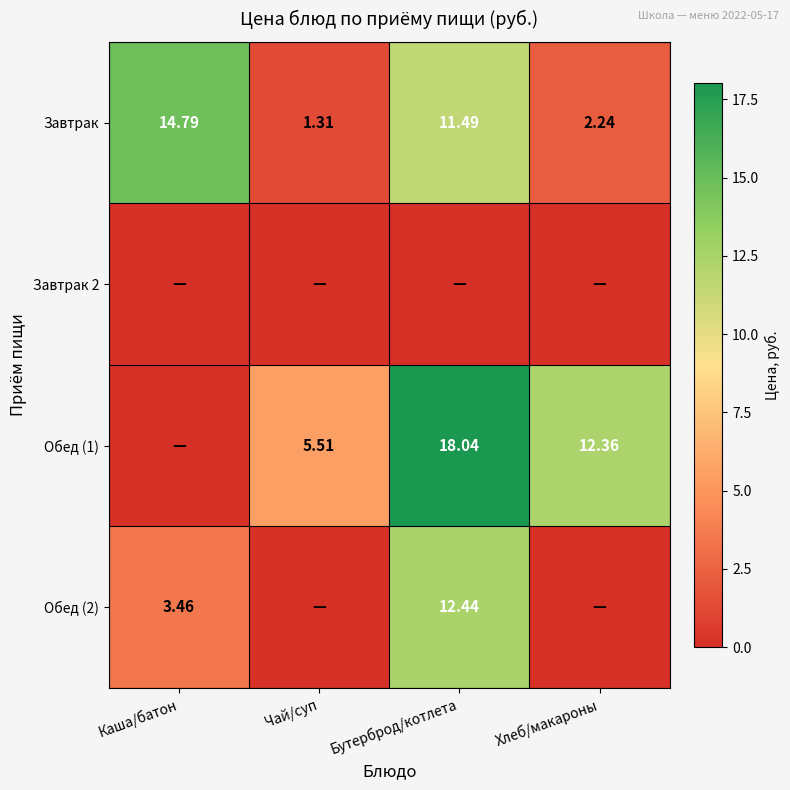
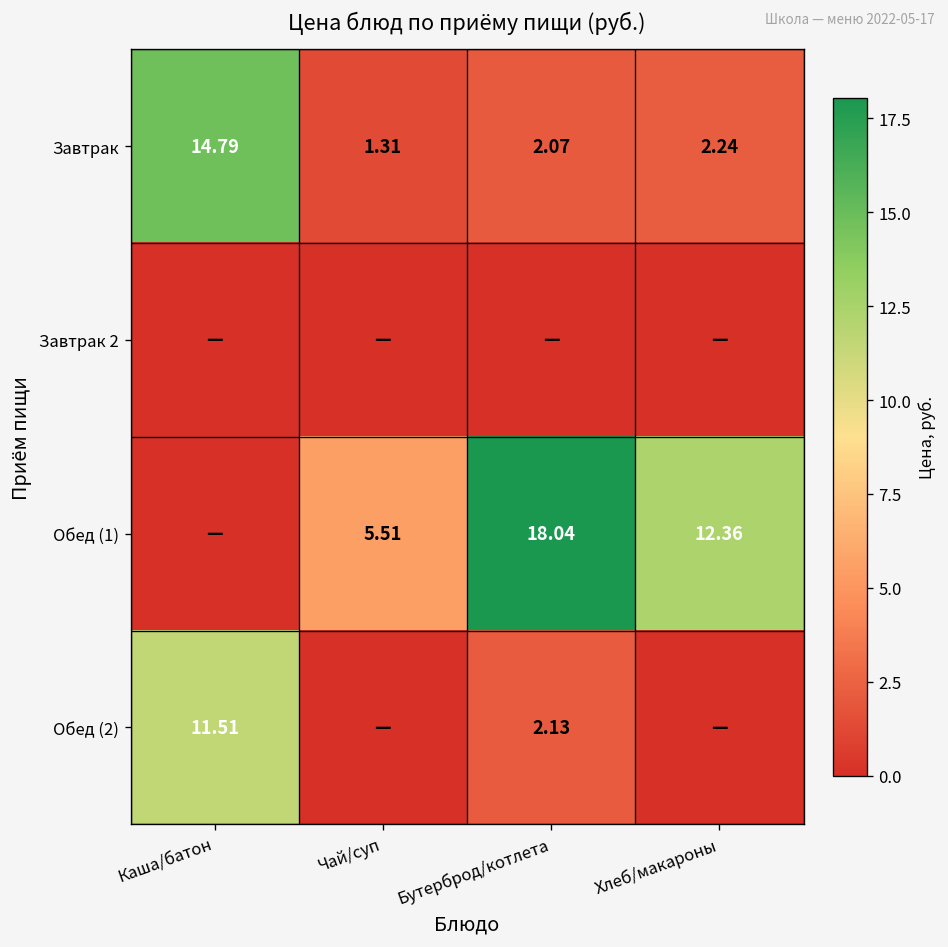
Завтрак, Бутерброд/котлета: 11.49 -> 2.07
Обед (2), Каша/батон: 3.46 -> 11.51
Обед (2), Бутерброд/котлета: 12.44 -> 2.13
